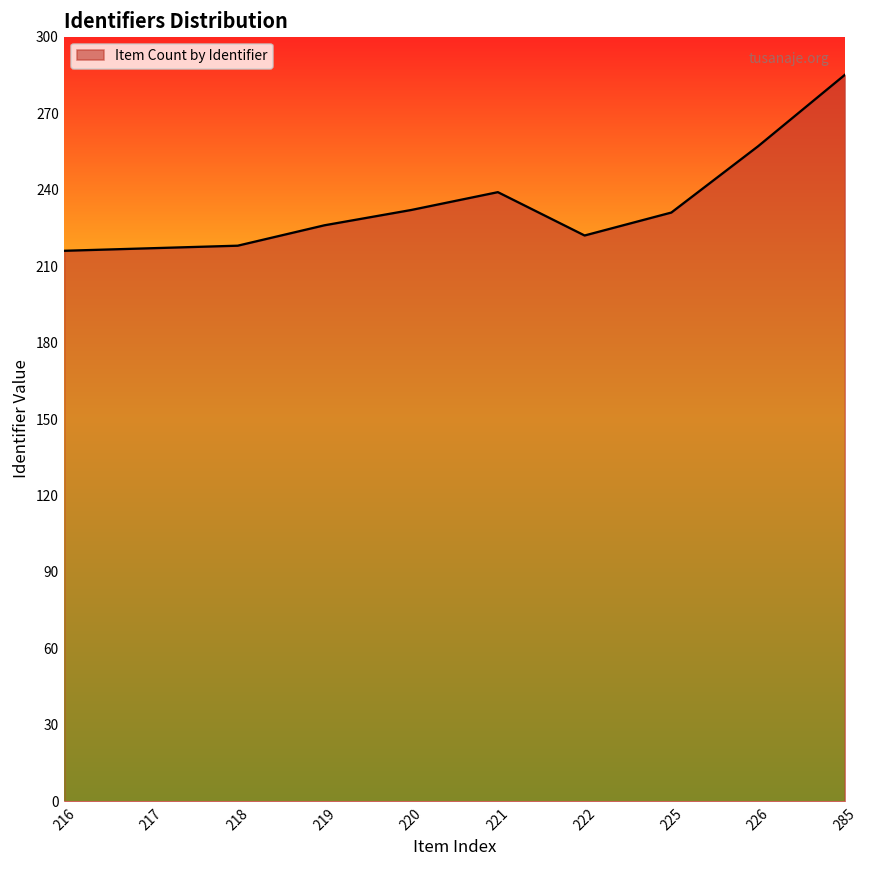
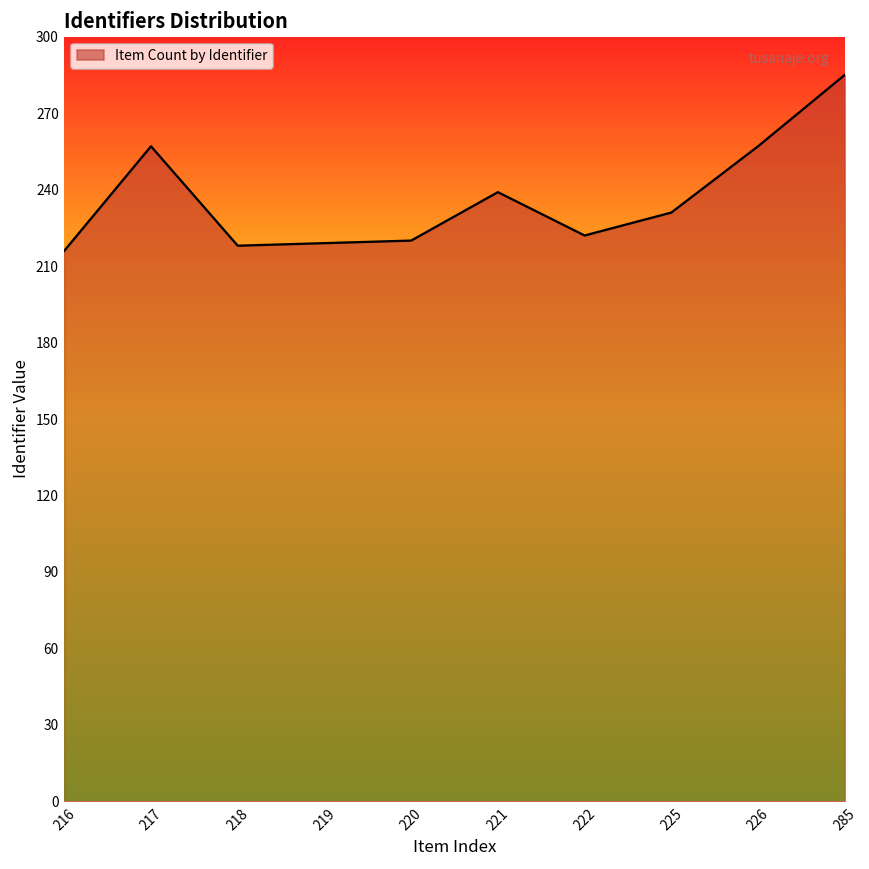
217: 217 -> 257
219: 226 -> 219
220: 232 -> 220
